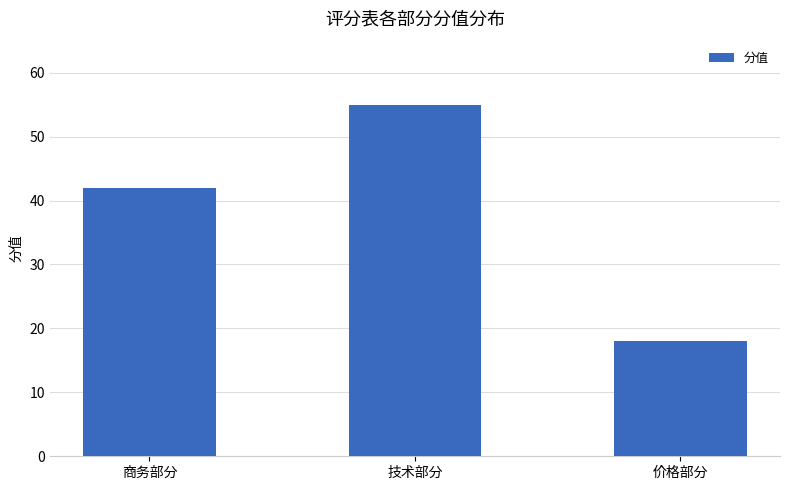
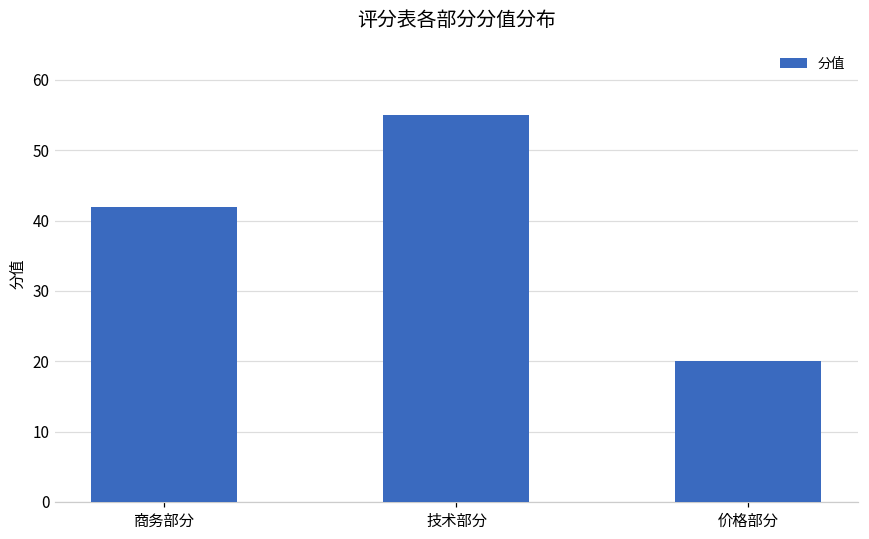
价格部分: 18 -> 20
